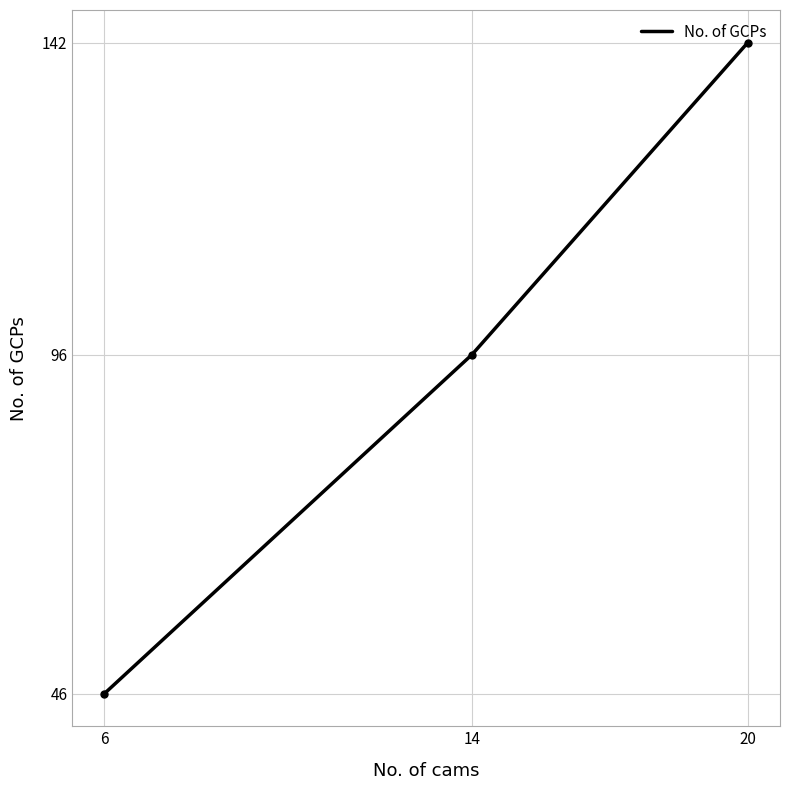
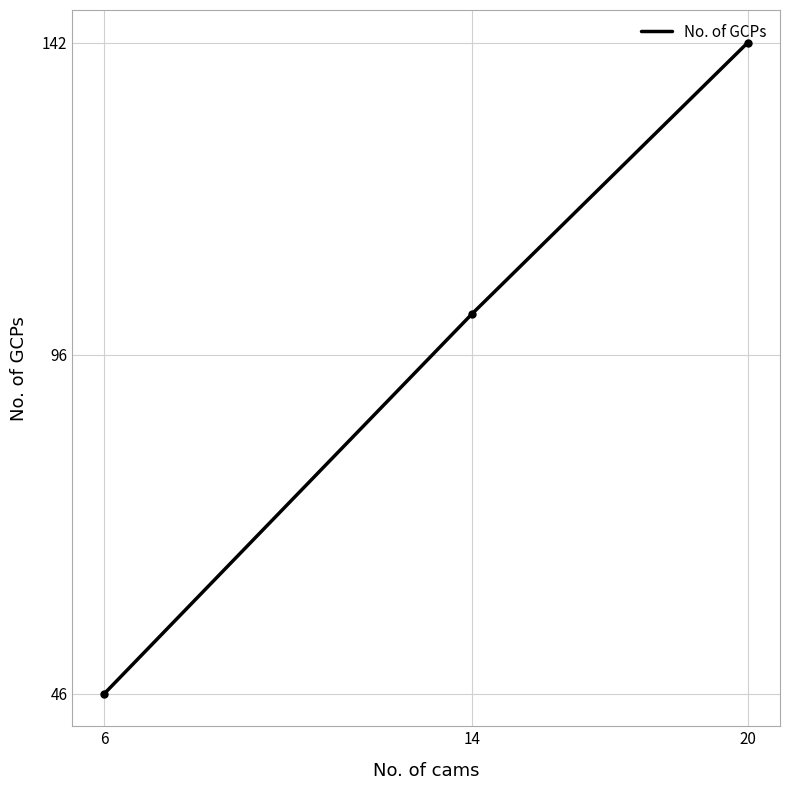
14: 96 -> 102
